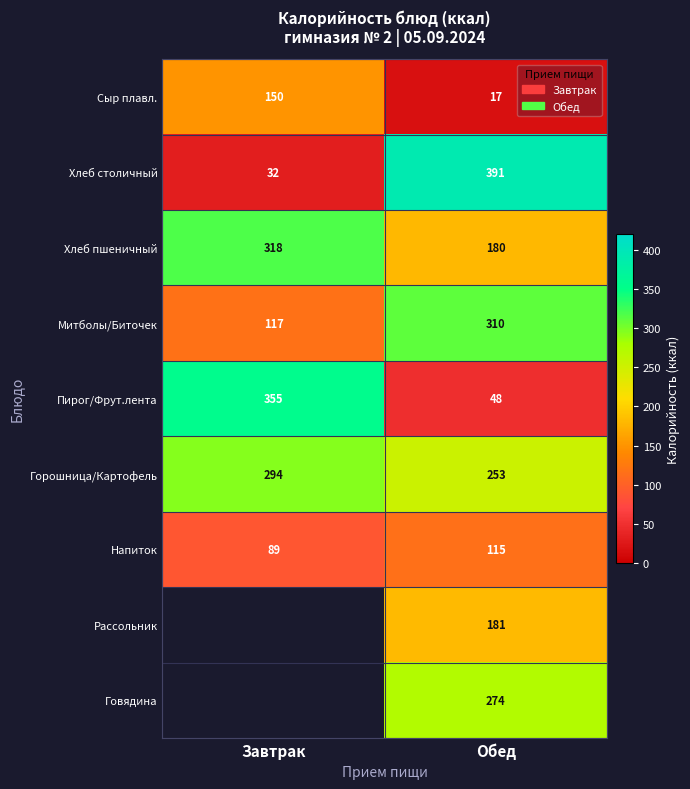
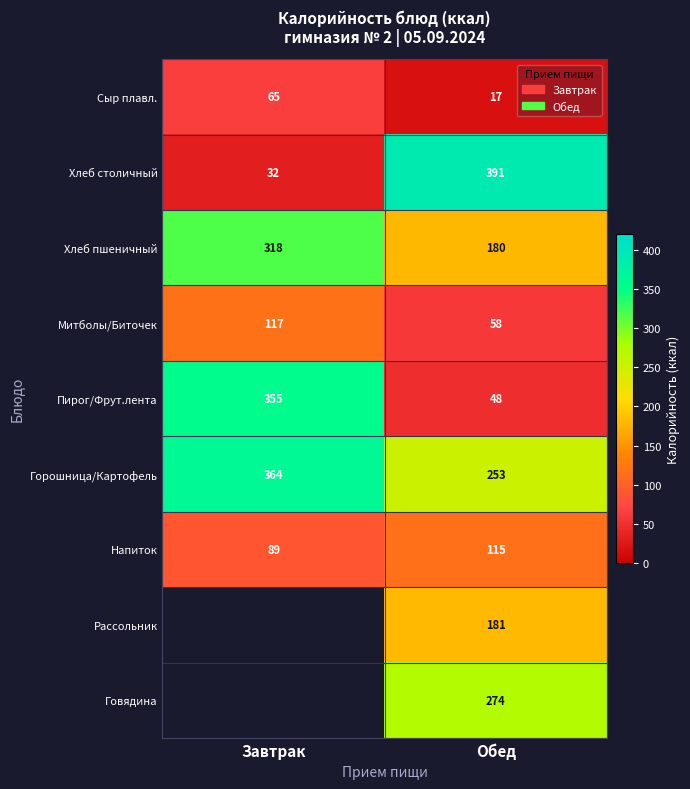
Сыр плавл., Завтрак: 150 -> 65
Митболы/Биточек, Обед: 310 -> 58
Горошница/Картофель, Завтрак: 294 -> 364
